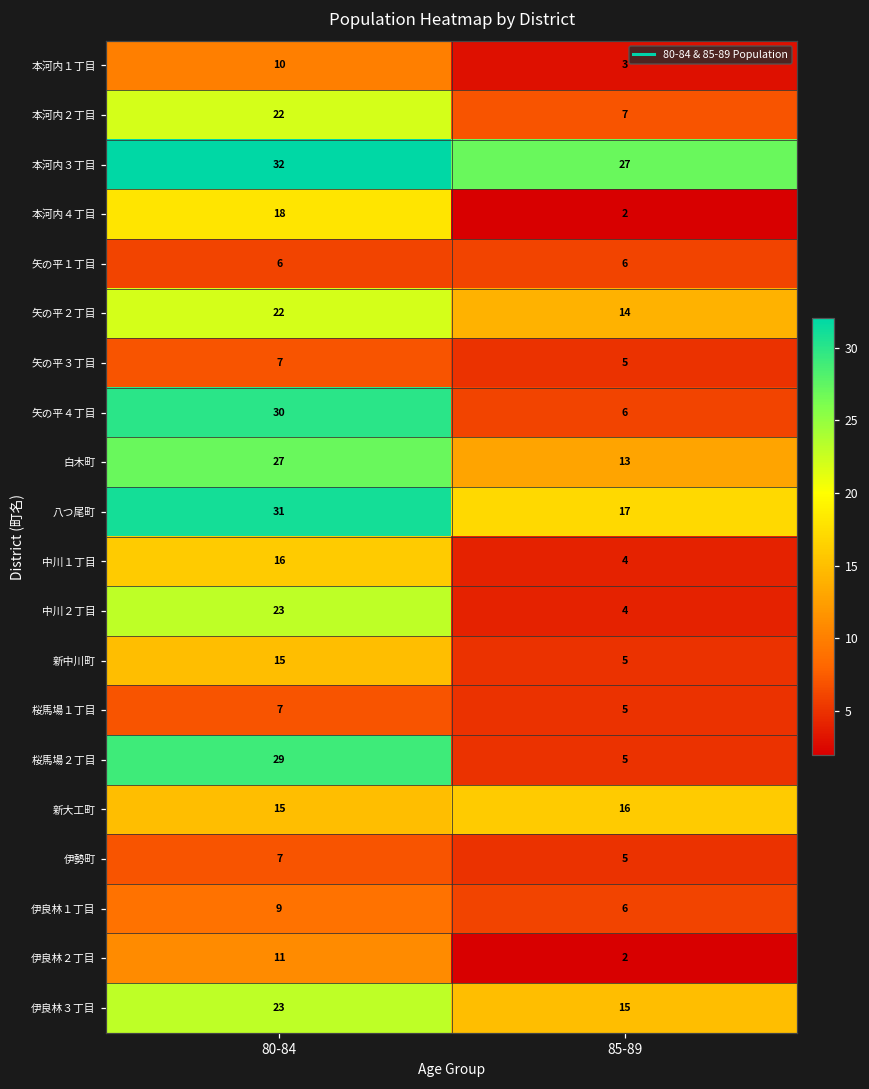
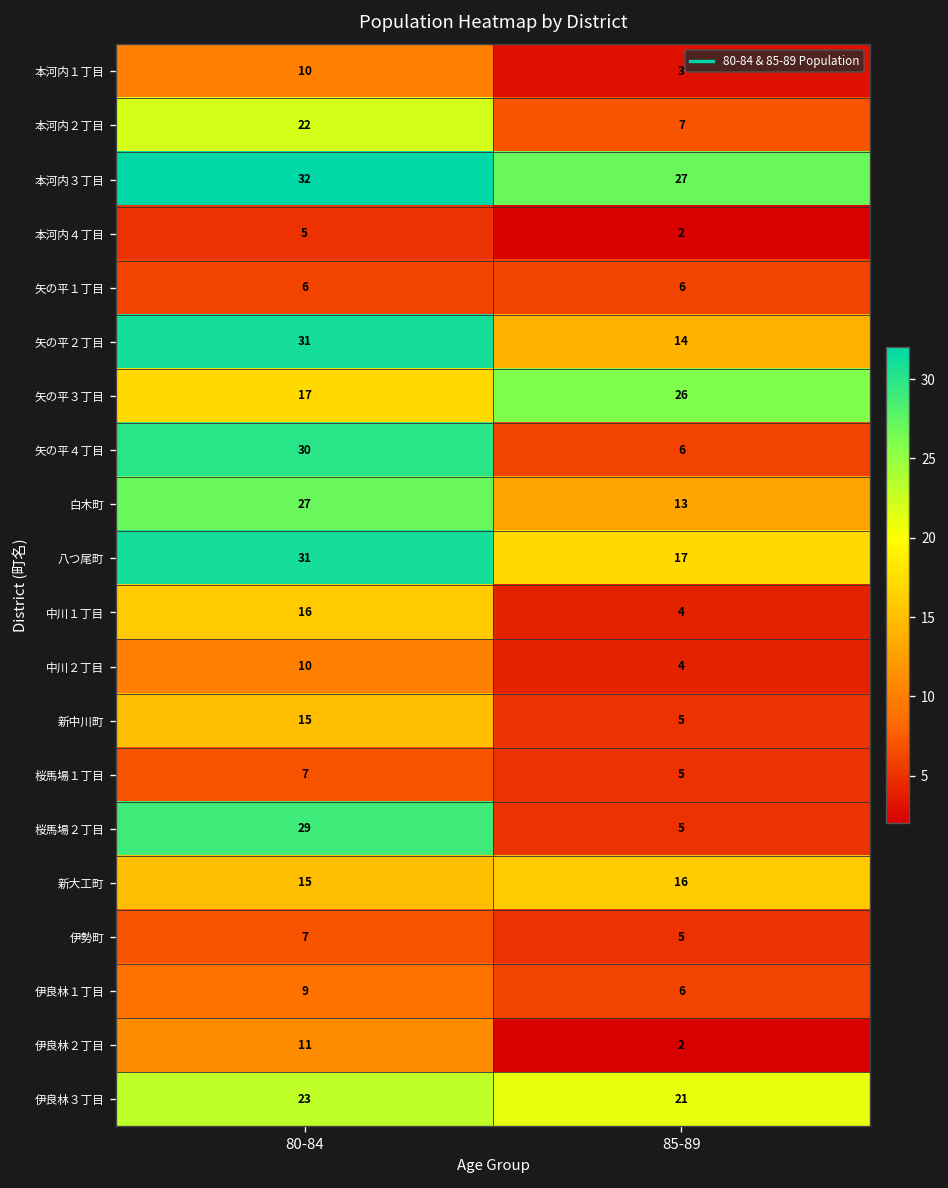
本河内４丁目, 80-84: 18 -> 5
矢の平２丁目, 80-84: 22 -> 31
矢の平３丁目, 80-84: 7 -> 17
矢の平３丁目, 85-89: 5 -> 26
中川２丁目, 80-84: 23 -> 10
伊良林３丁目, 85-89: 15 -> 21
